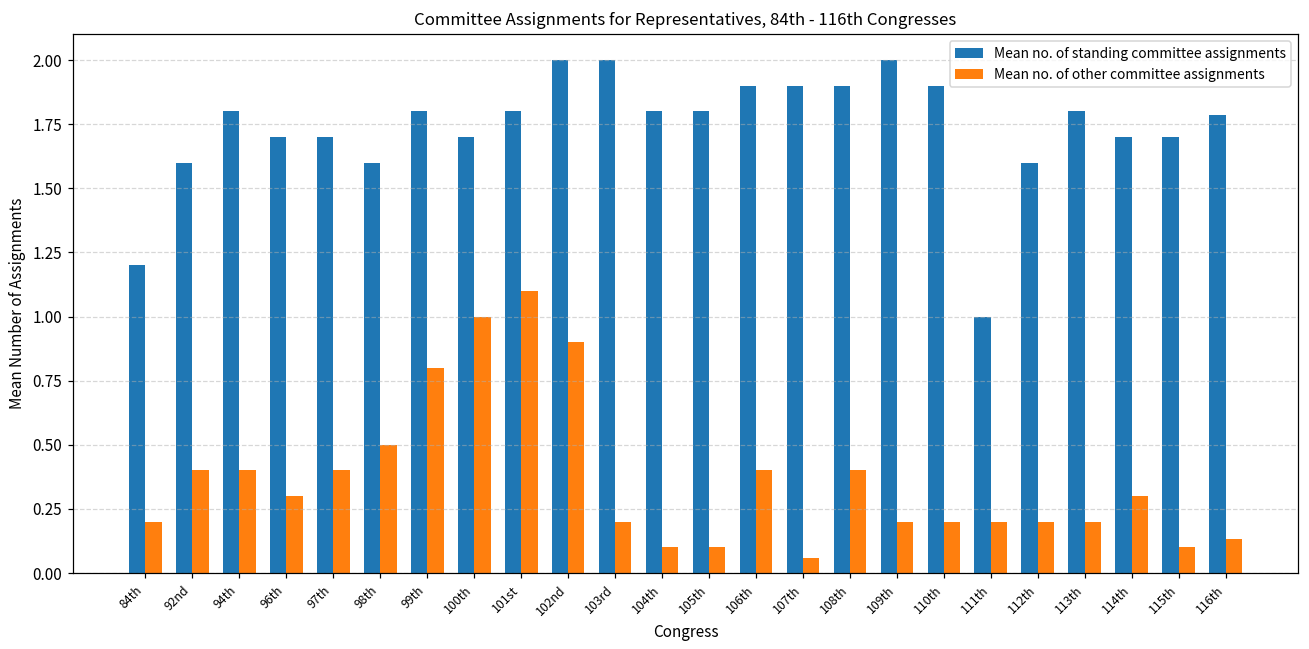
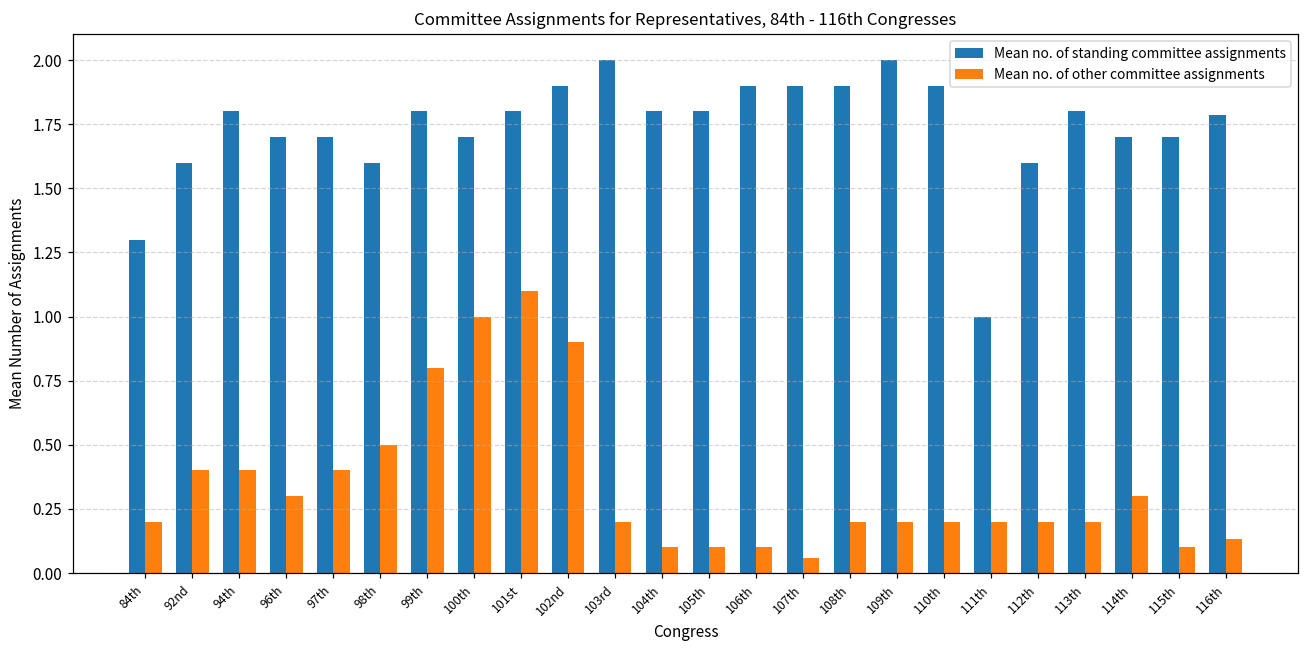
Mean no. of standing committee assignments, 84th: 1.2 -> 1.3
Mean no. of standing committee assignments, 102nd: 2.0 -> 1.9
Mean no. of other committee assignments, 106th: 0.4 -> 0.1
Mean no. of other committee assignments, 108th: 0.4 -> 0.2
